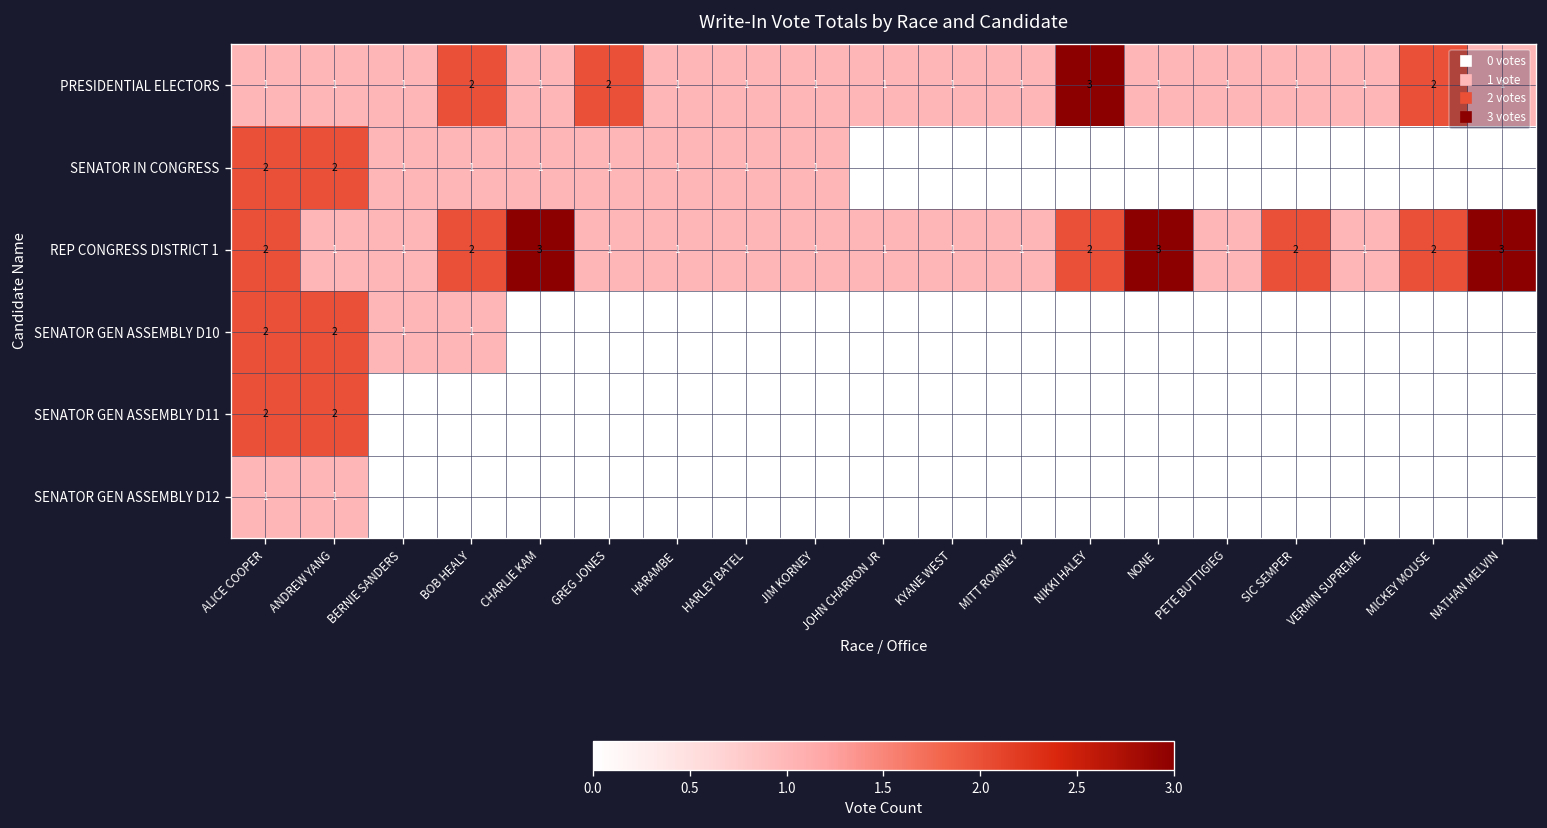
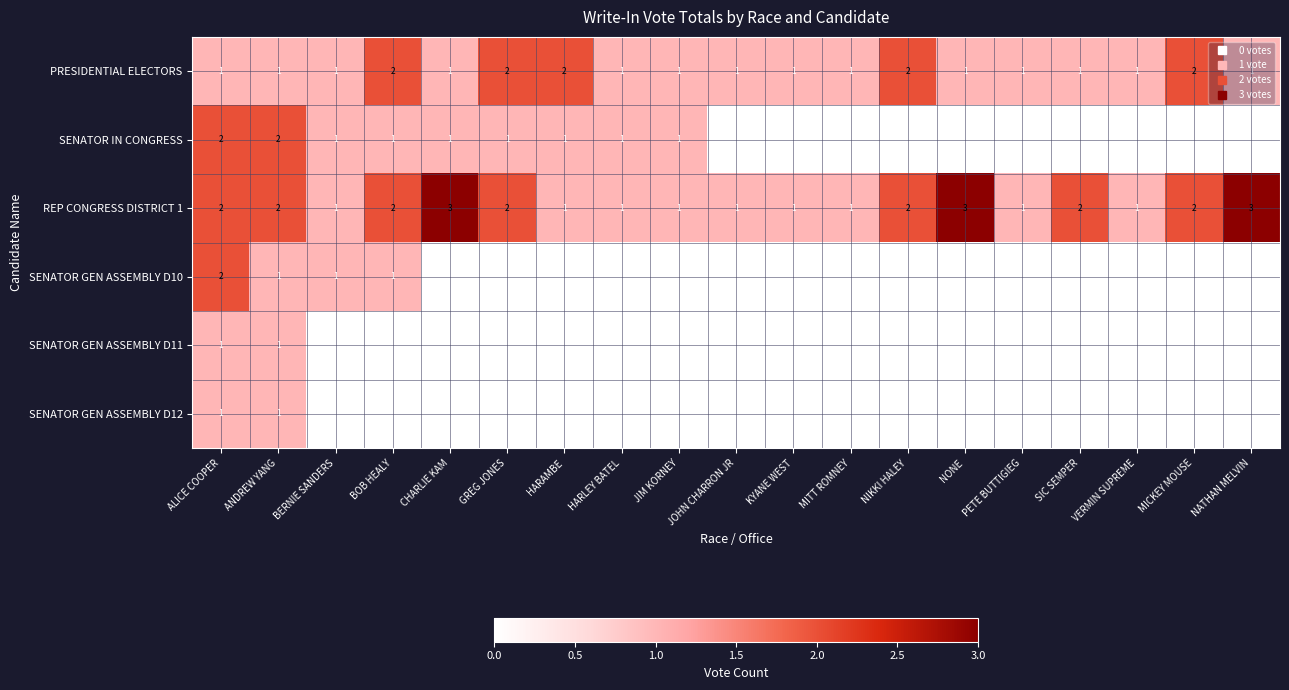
PRESIDENTIAL ELECTORS, HARAMBE: 1 -> 2
PRESIDENTIAL ELECTORS, NIKKI HALEY: 3 -> 2
REP CONGRESS DISTRICT 1, ANDREW YANG: 1 -> 2
REP CONGRESS DISTRICT 1, GREG JONES: 1 -> 2
SENATOR GEN ASSEMBLY D10, ANDREW YANG: 2 -> 1
SENATOR GEN ASSEMBLY D11, ALICE COOPER: 2 -> 1
SENATOR GEN ASSEMBLY D11, ANDREW YANG: 2 -> 1
